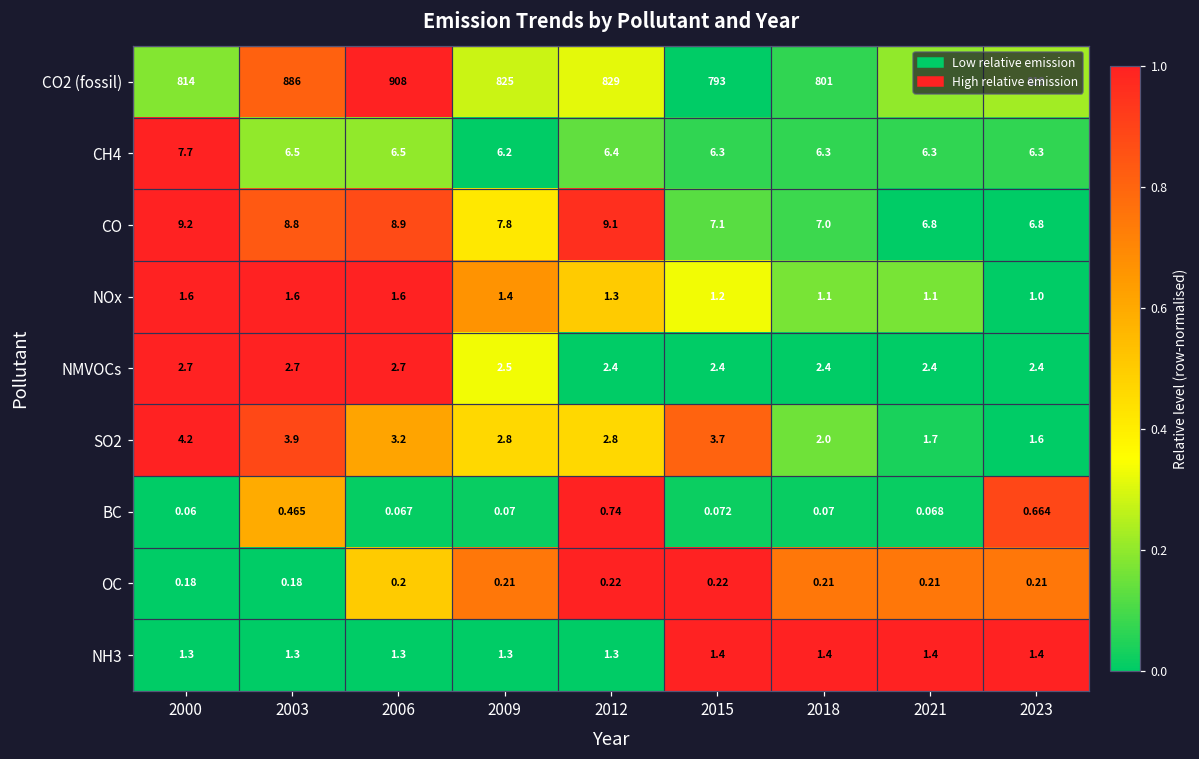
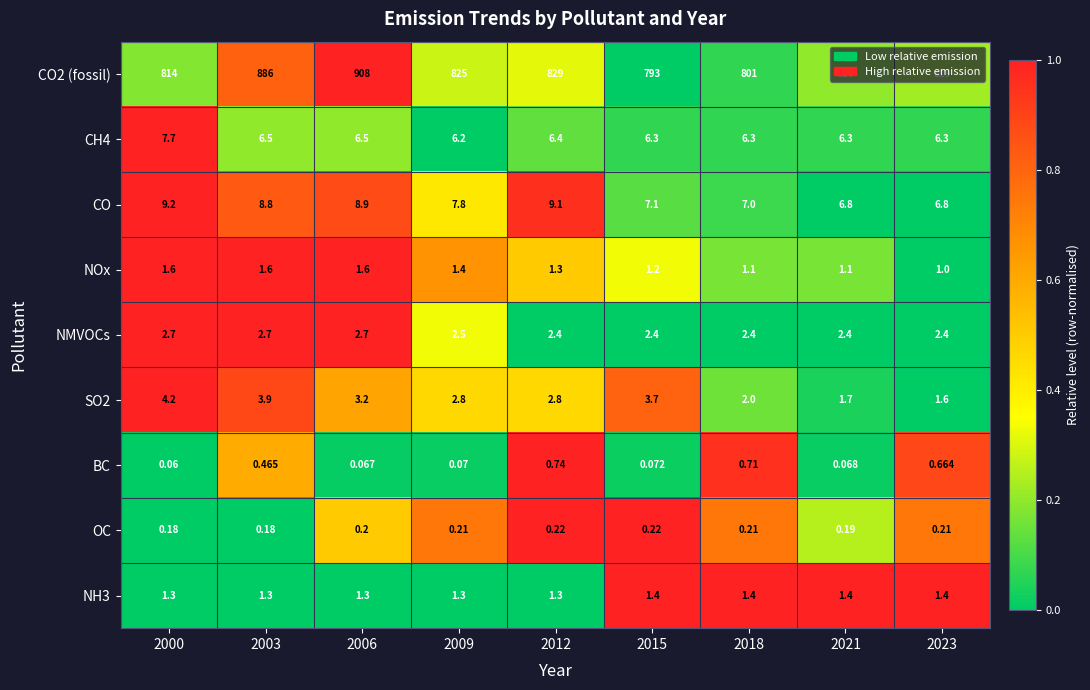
BC, 2018: 0.07 -> 0.71
OC, 2021: 0.21 -> 0.19
